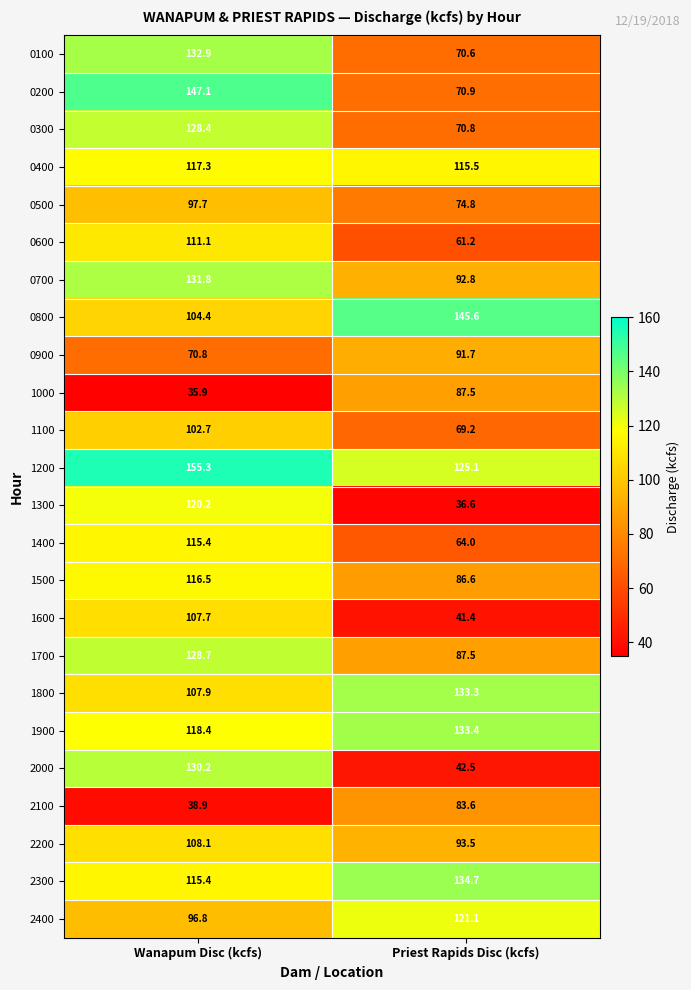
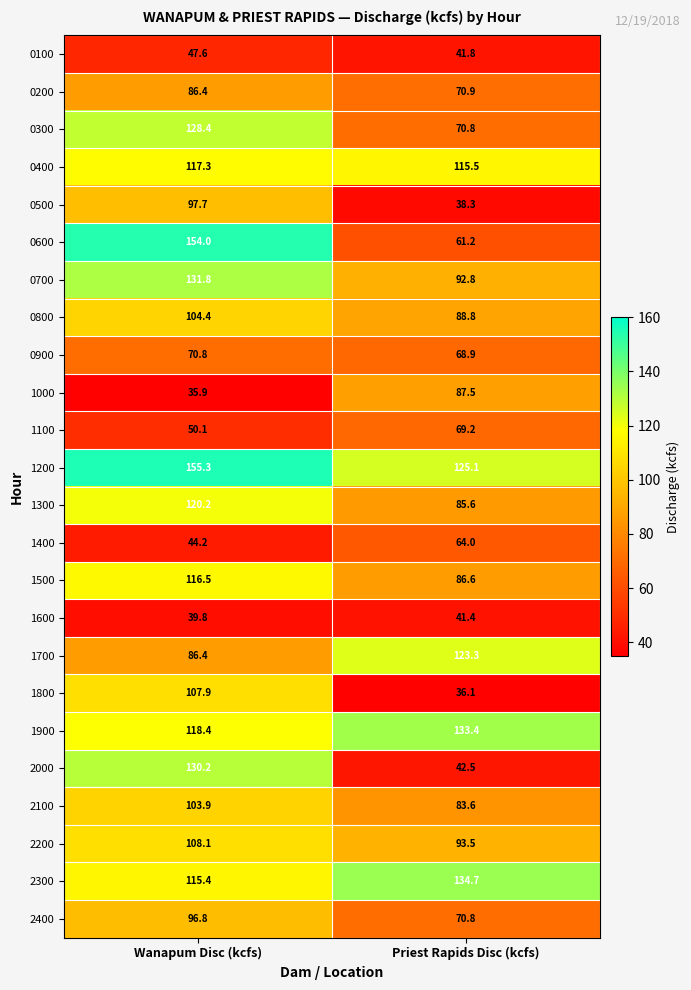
0100, Wanapum Disc (kcfs): 132.9 -> 47.6
0100, Priest Rapids Disc (kcfs): 70.6 -> 41.8
0200, Wanapum Disc (kcfs): 147.1 -> 86.4
0500, Priest Rapids Disc (kcfs): 74.8 -> 38.3
0600, Wanapum Disc (kcfs): 111.1 -> 154.0
0800, Priest Rapids Disc (kcfs): 145.6 -> 88.8
0900, Priest Rapids Disc (kcfs): 91.7 -> 68.9
1100, Wanapum Disc (kcfs): 102.7 -> 50.1
1300, Priest Rapids Disc (kcfs): 36.6 -> 85.6
1400, Wanapum Disc (kcfs): 115.4 -> 44.2
1600, Wanapum Disc (kcfs): 107.7 -> 39.8
1700, Wanapum Disc (kcfs): 128.7 -> 86.4
1700, Priest Rapids Disc (kcfs): 87.5 -> 123.3
1800, Priest Rapids Disc (kcfs): 133.3 -> 36.1
2100, Wanapum Disc (kcfs): 38.9 -> 103.9
2400, Priest Rapids Disc (kcfs): 121.1 -> 70.8
